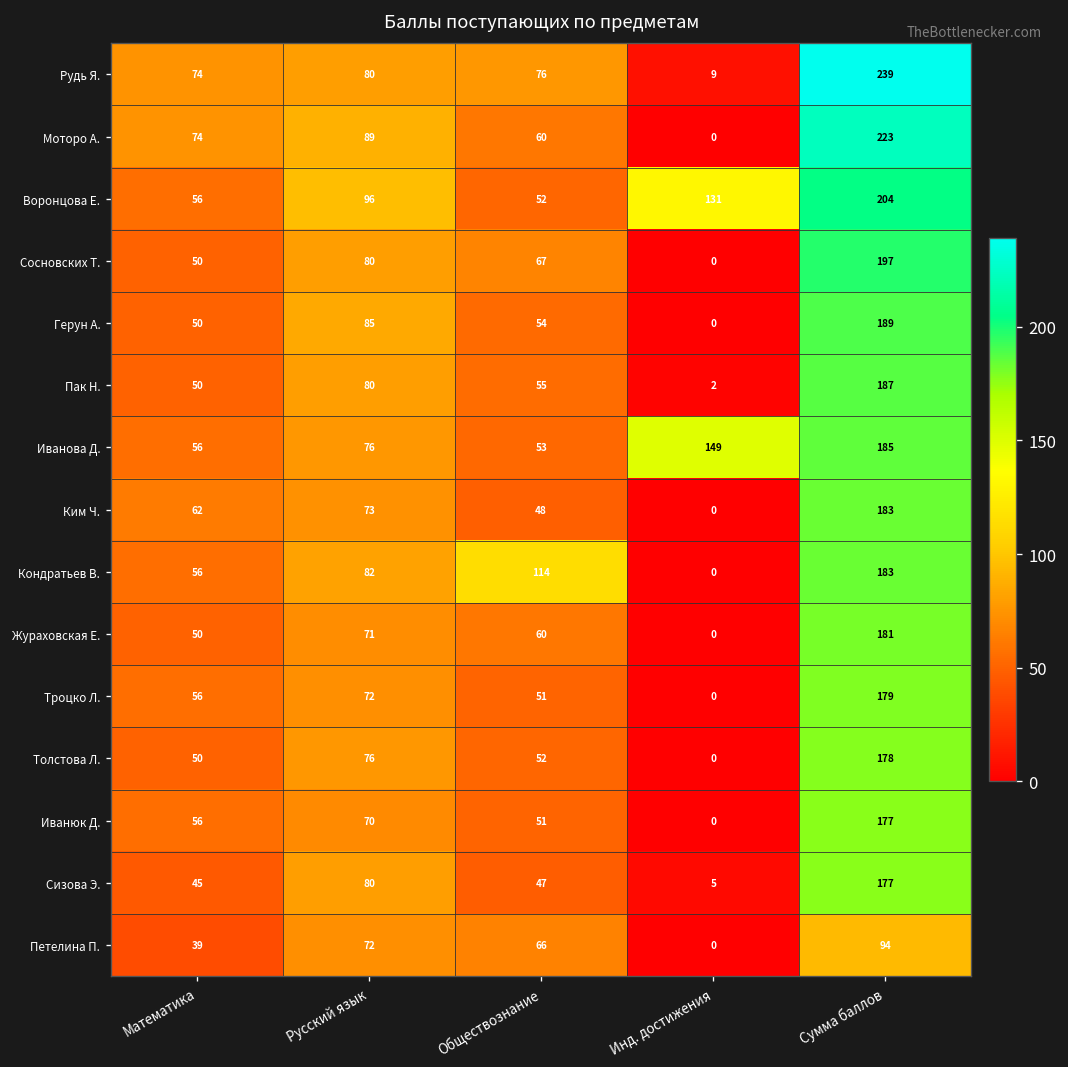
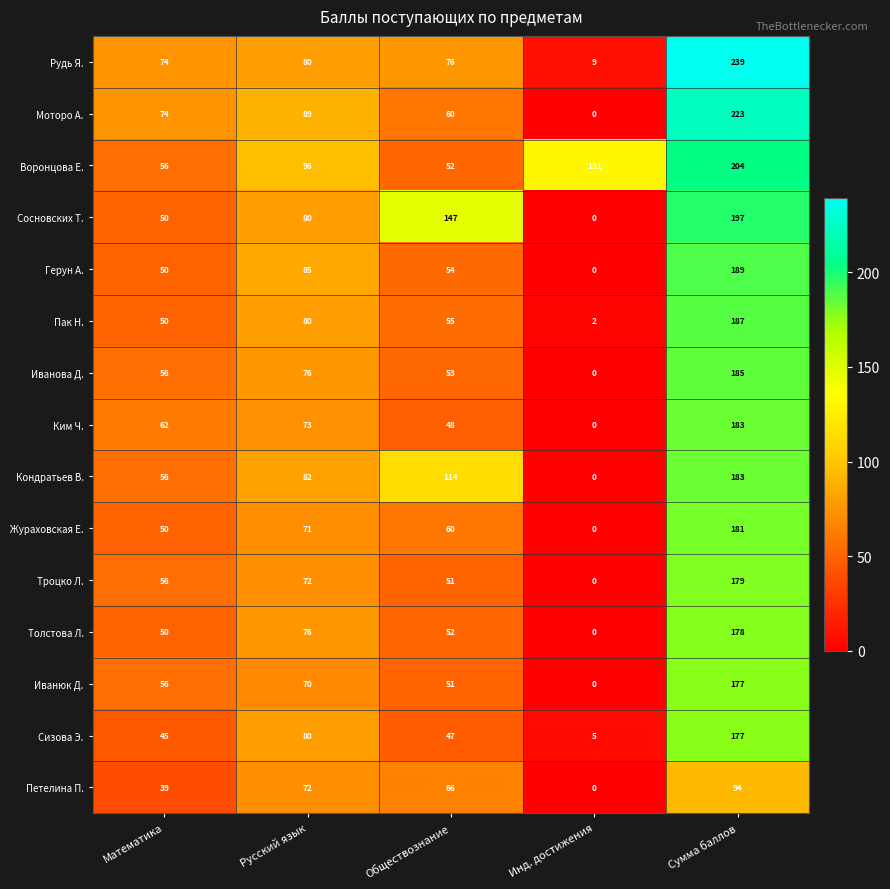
Сосновских Т., Обществознание: 67 -> 147
Иванова Д., Инд. достижения: 149 -> 0
